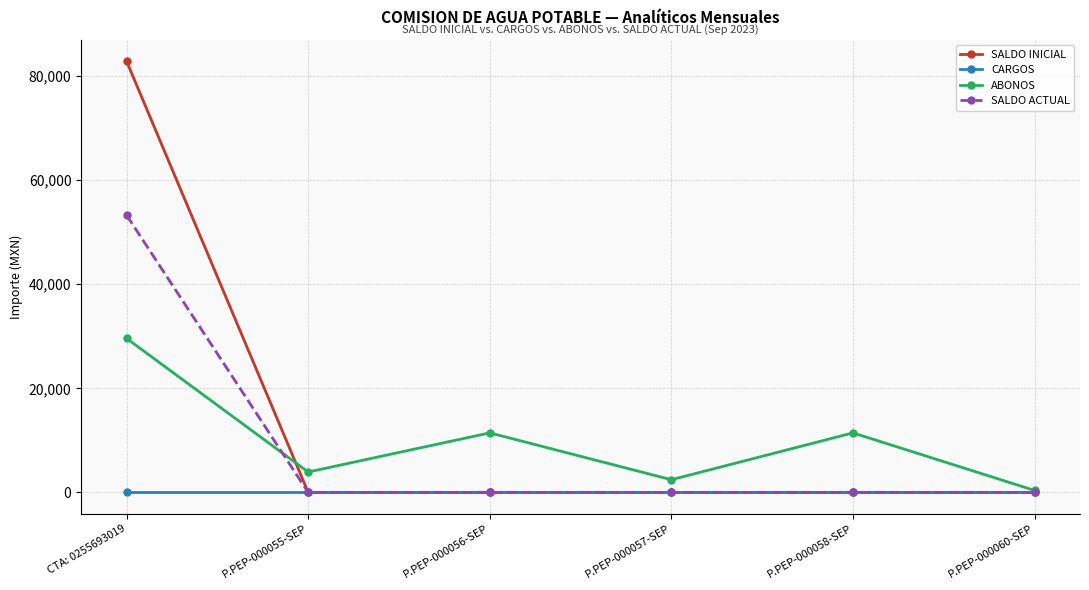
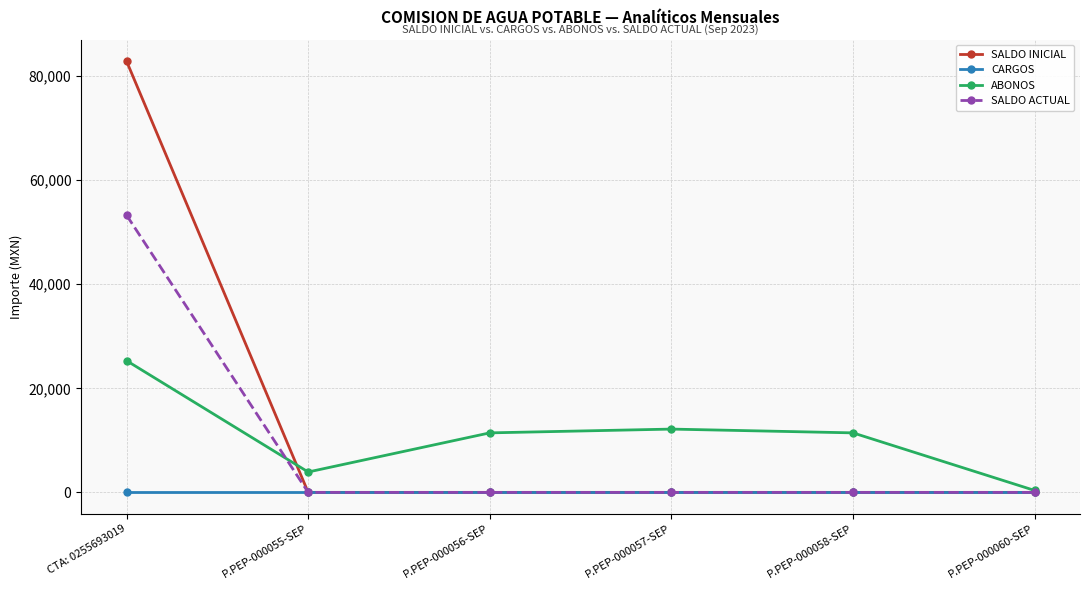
ABONOS, CTA: 0255693019: 30,000 -> 25,000
ABONOS, P.PEP-000057-SEP: 2,000 -> 12,000
